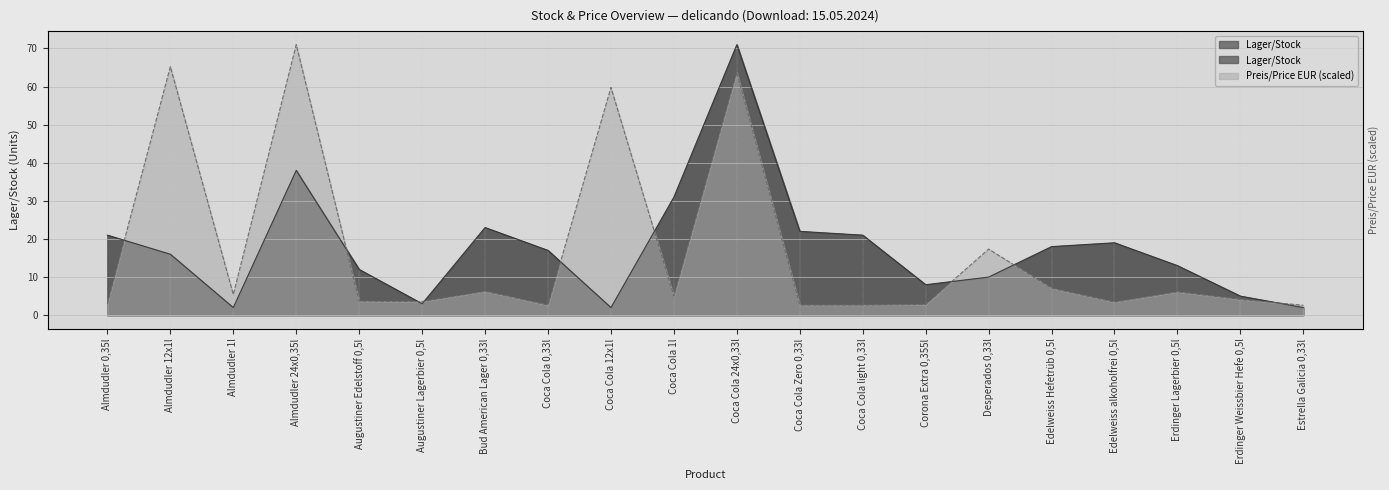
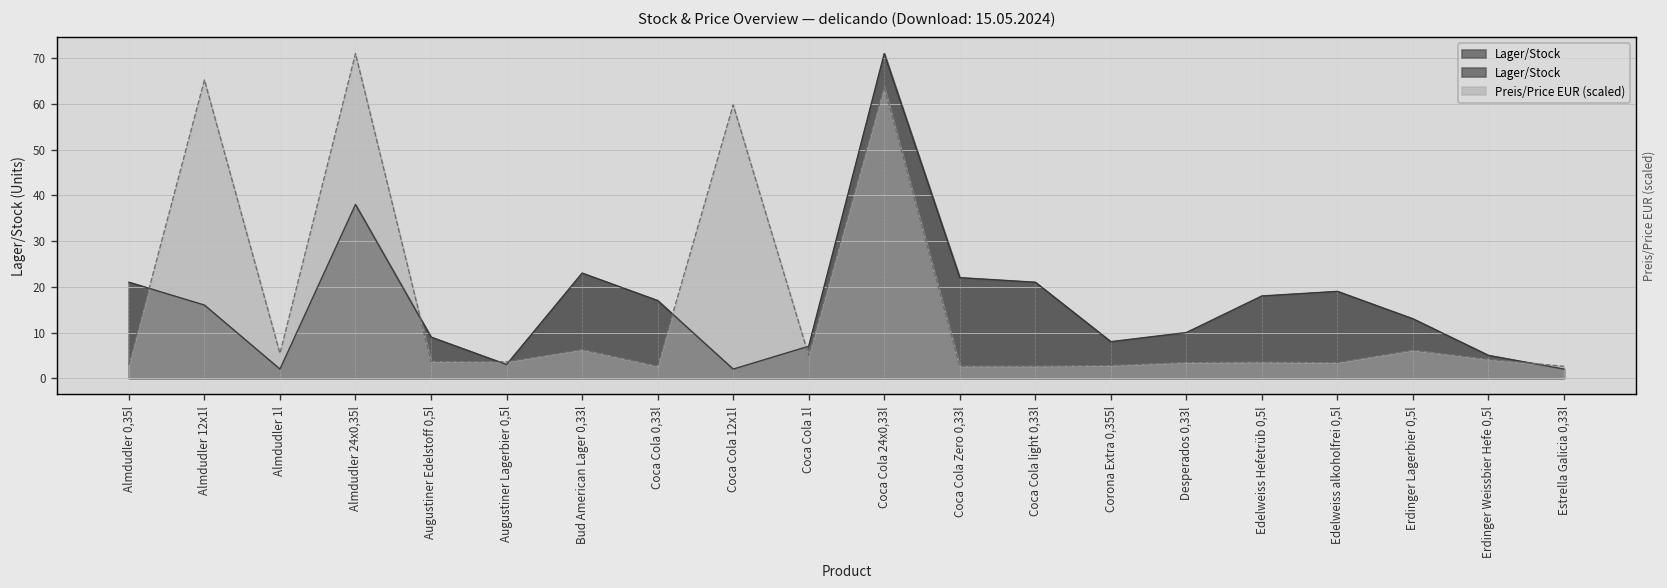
Lager/Stock, Augustiner Edelstoff 0,5l: 12 -> 9
Lager/Stock, Coca Cola 1l: 31 -> 7
Preis/Price EUR (scaled), Desperados 0,33l: 17 -> 3
Preis/Price EUR (scaled), Edelweiss Hefetrüb 0,5l: 7 -> 4
